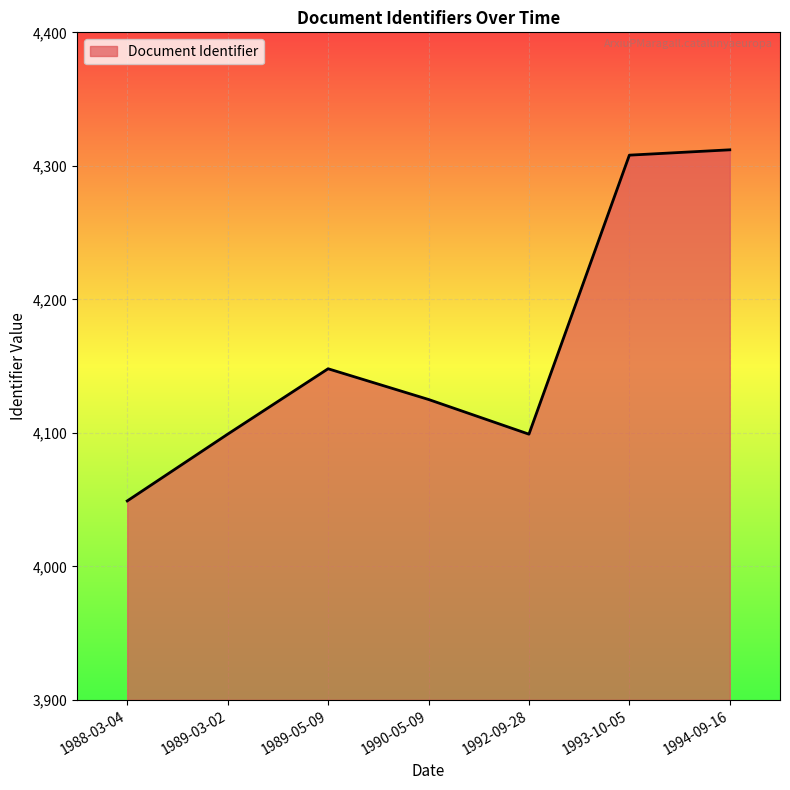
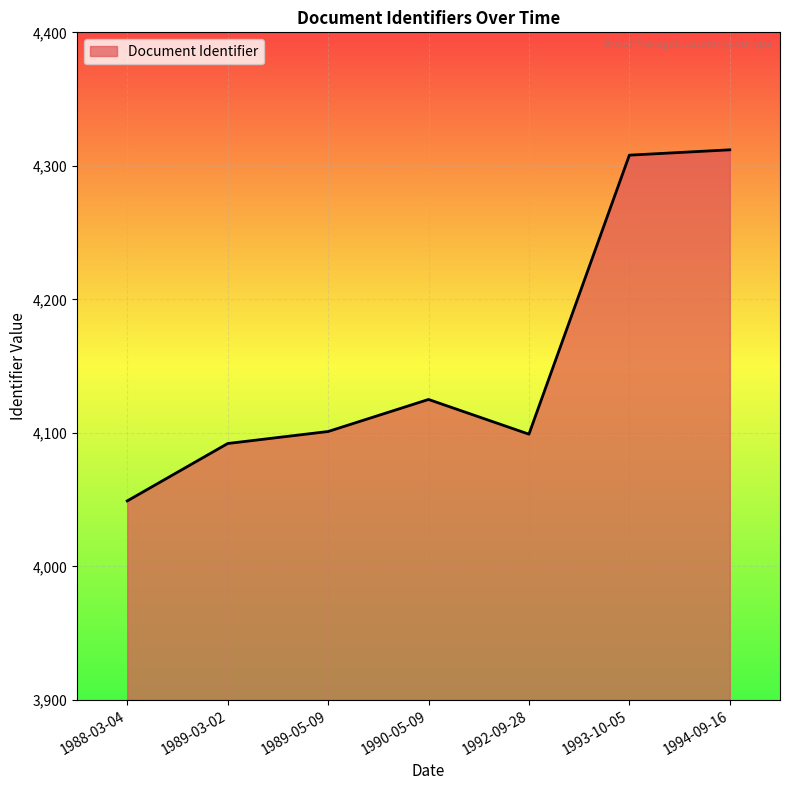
1989-03-02: 4,099 -> 4,092
1989-05-09: 4,148 -> 4,101
